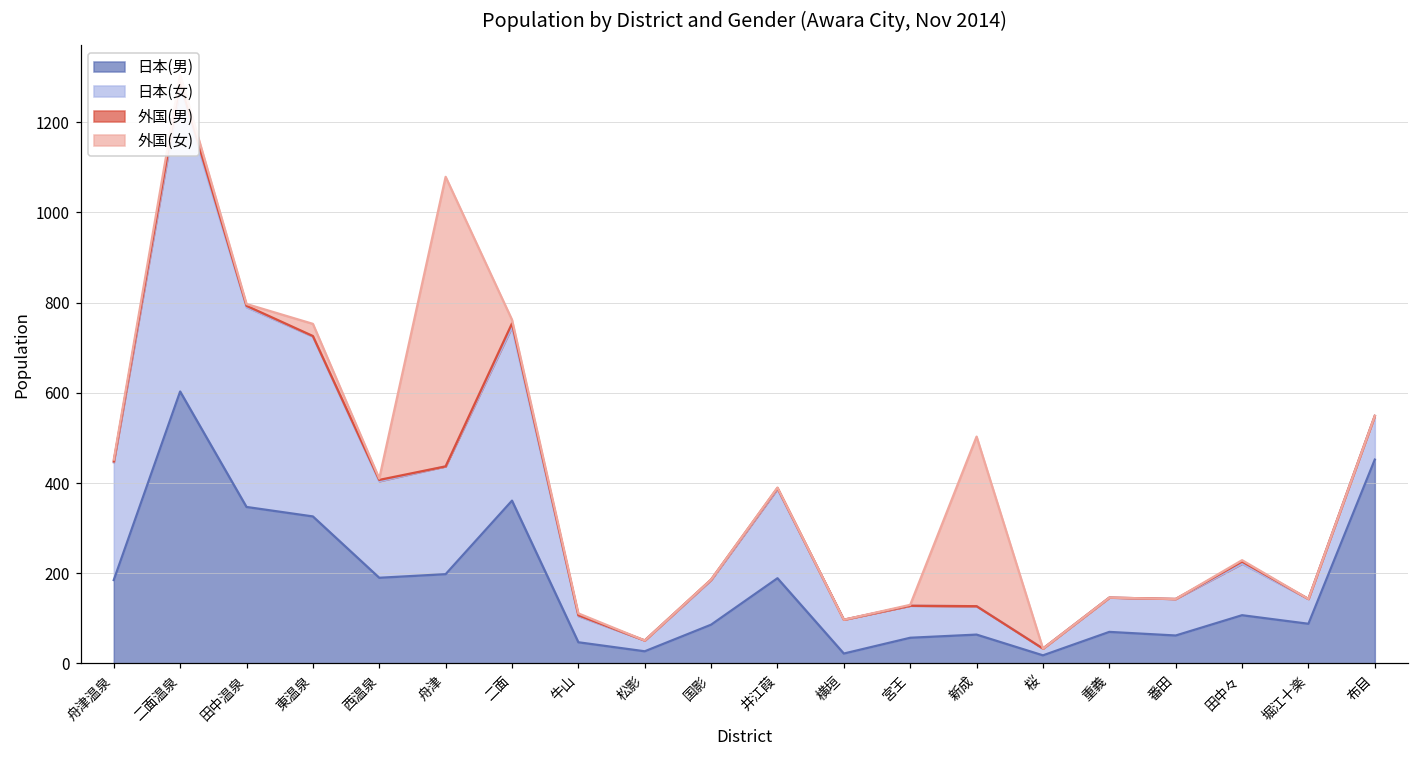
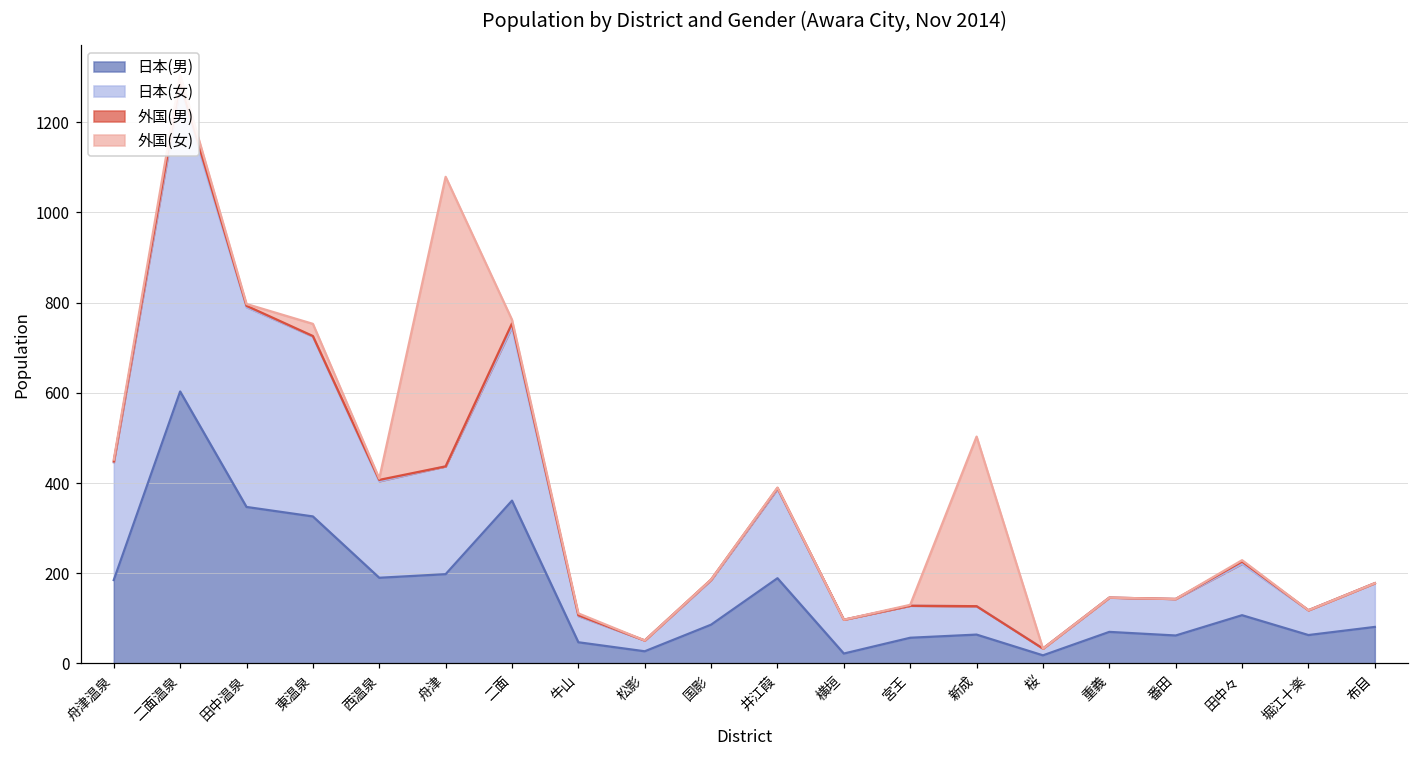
日本(男), 堀江十楽: 90 -> 60
日本(男), 布目: 450 -> 80
